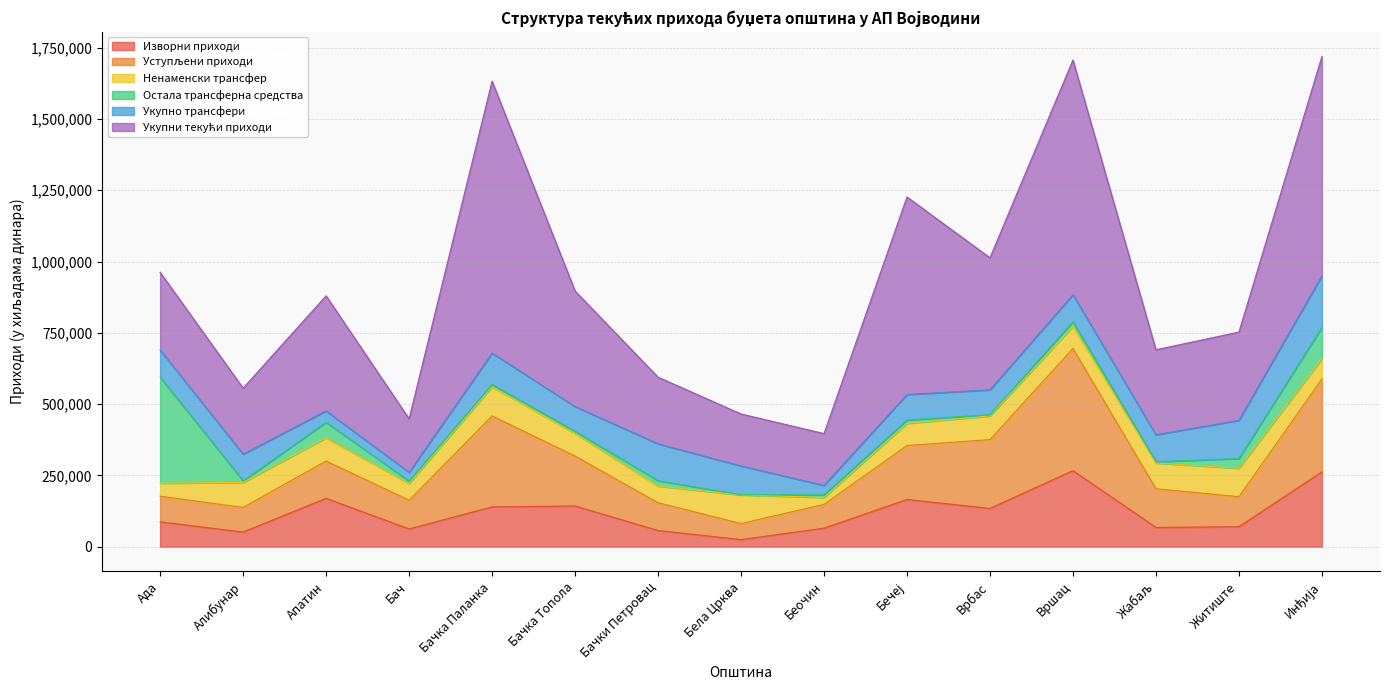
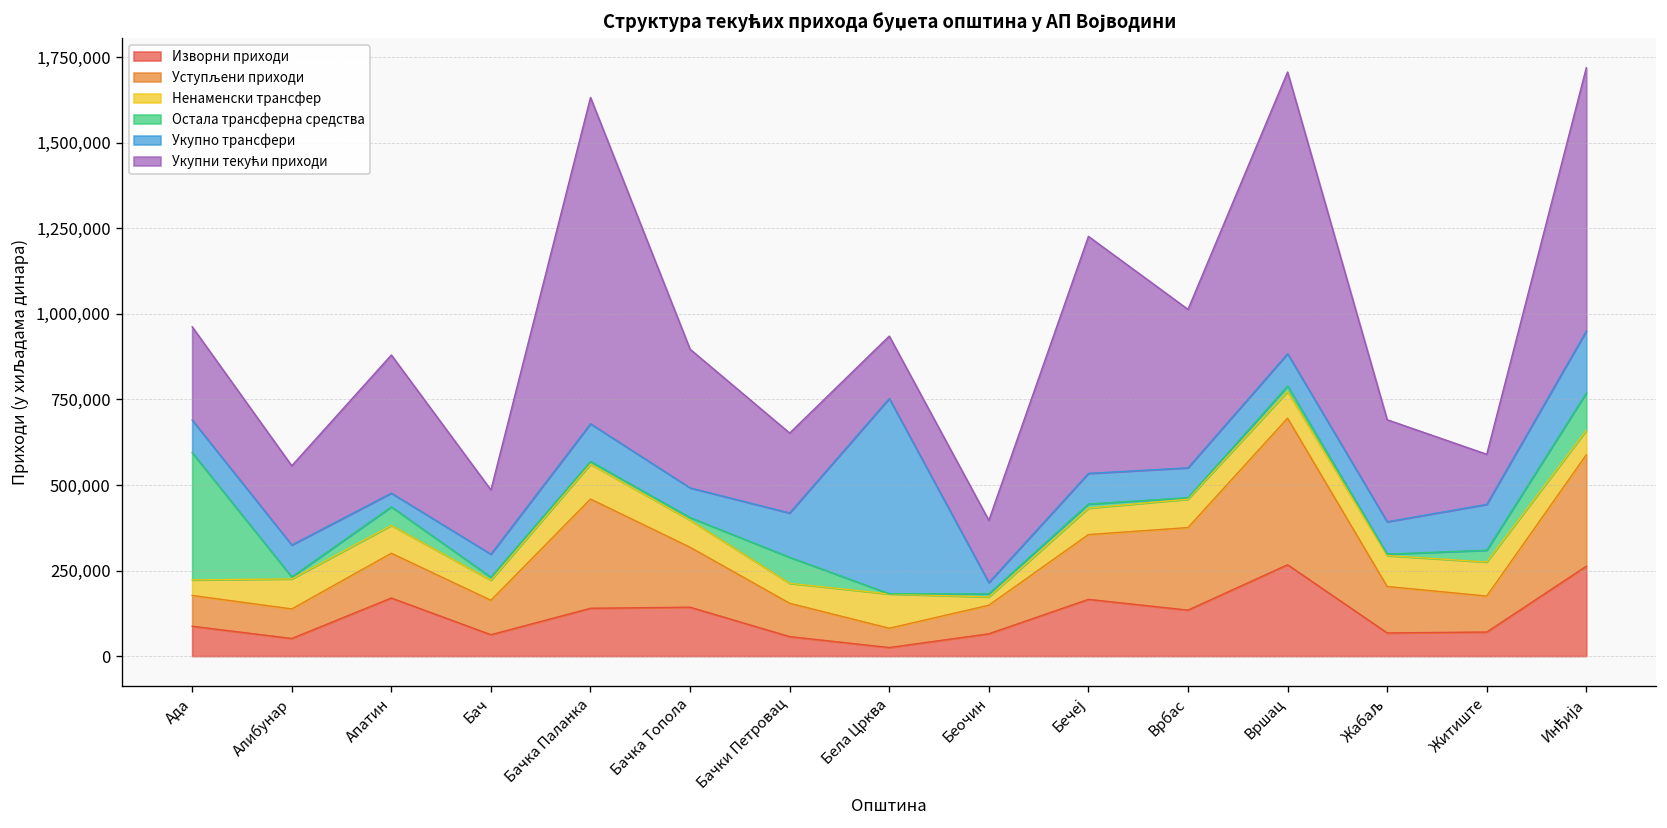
Укупно трансфери, Бач: 30,000 -> 70,000
Остала трансферна средства, Бачки Петровац: 20,000 -> 80,000
Укупно трансфери, Бела Црква: 100,000 -> 570,000
Укупни текући приходи, Житиште: 310,000 -> 150,000
